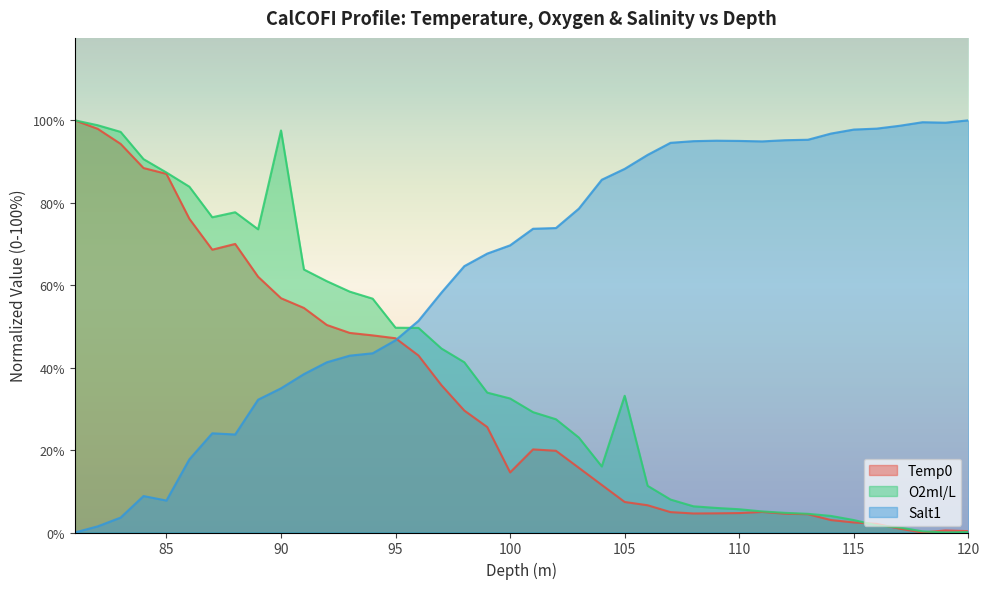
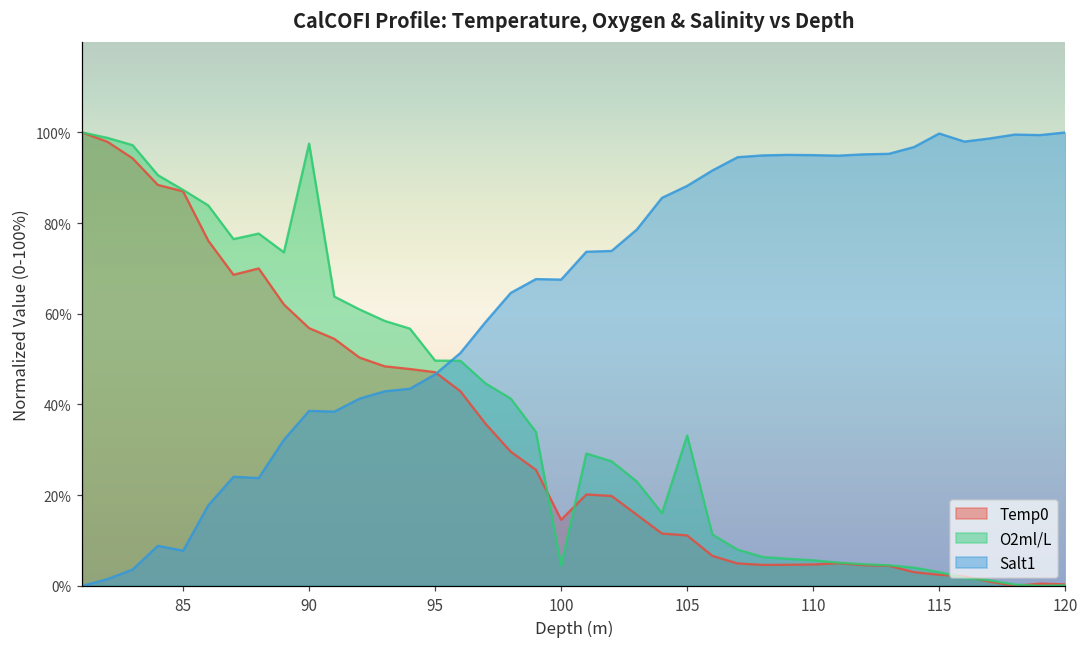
Salt1, 90: 35% -> 39%
O2ml/L, 100: 33% -> 4%
Salt1, 100: 70% -> 68%
Temp0, 105: 7% -> 11%
Salt1, 115: 98% -> 100%
